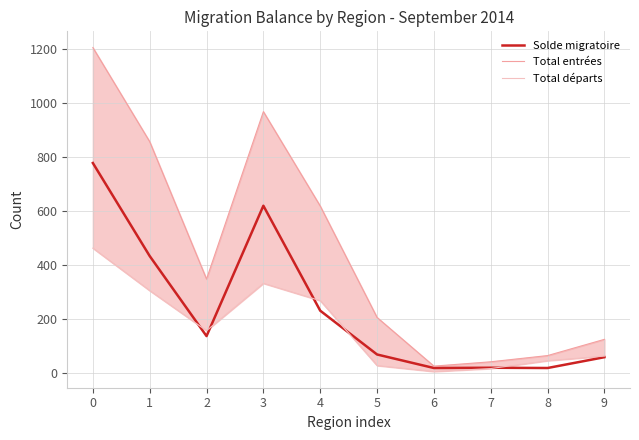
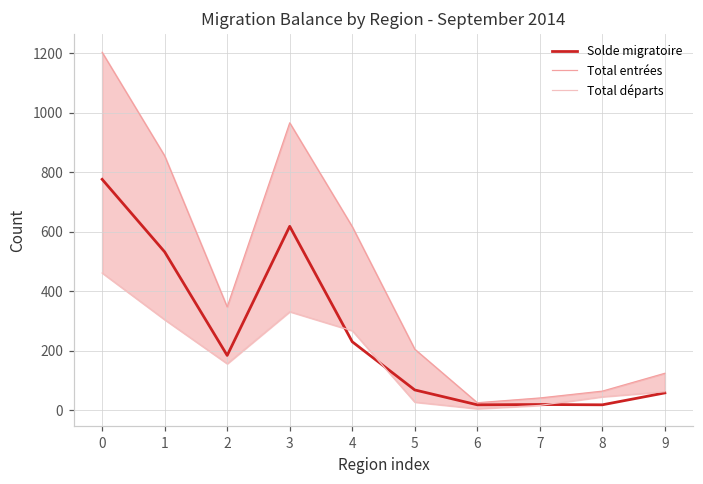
Solde migratoire, 1: 430 -> 530
Solde migratoire, 2: 140 -> 190
